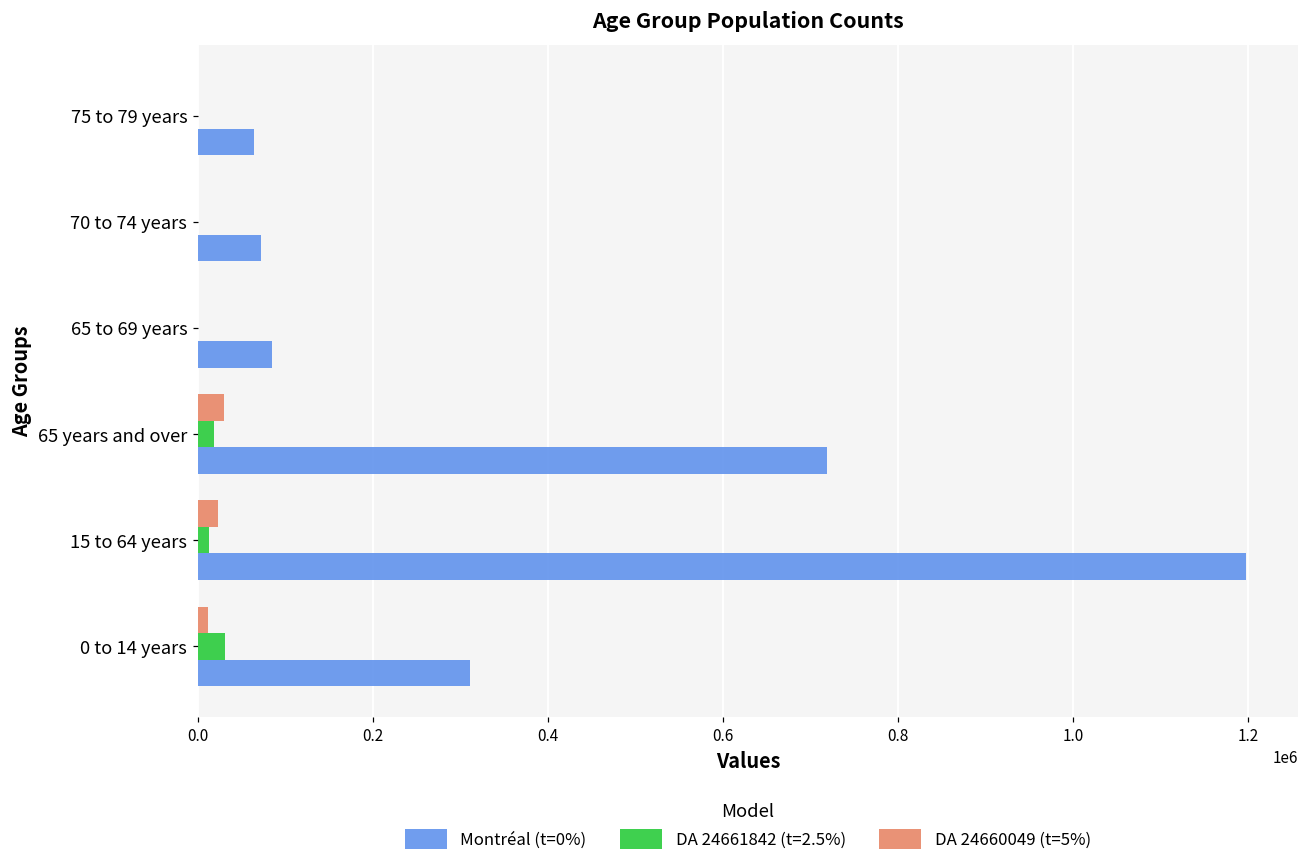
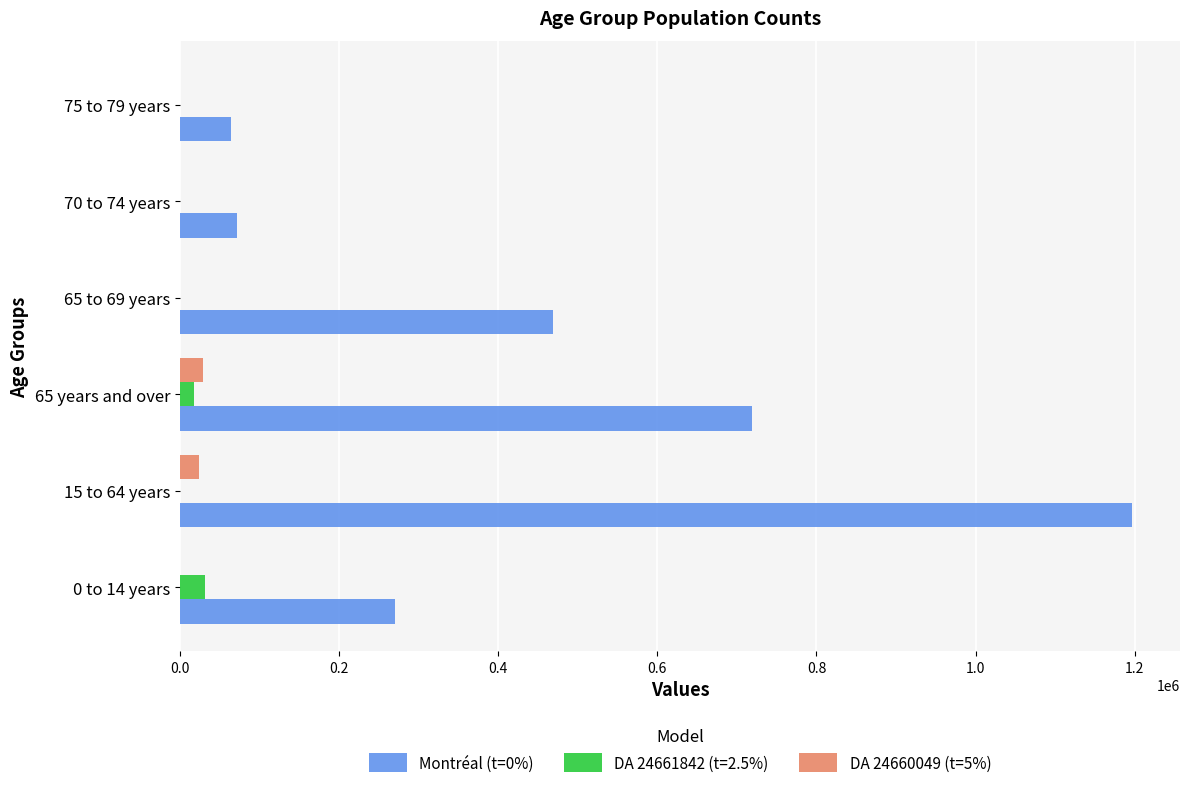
Montréal (t=0%), 65 to 69 years: 90000 -> 470000
DA 24661842 (t=2.5%), 15 to 64 years: 10000 -> 0
DA 24660049 (t=5%), 0 to 14 years: 10000 -> 0
Montréal (t=0%), 0 to 14 years: 310000 -> 270000
